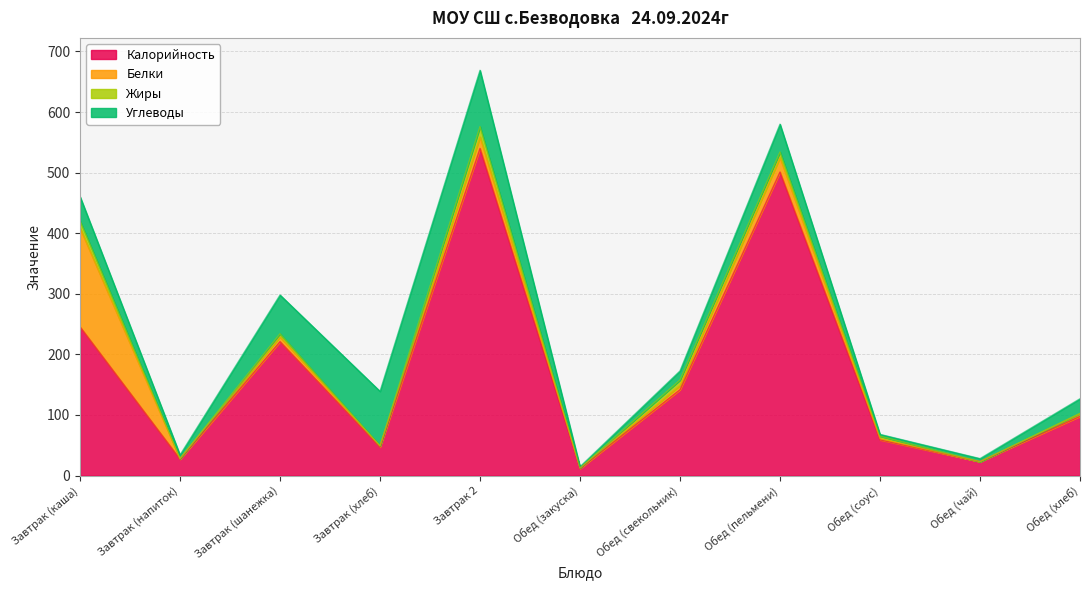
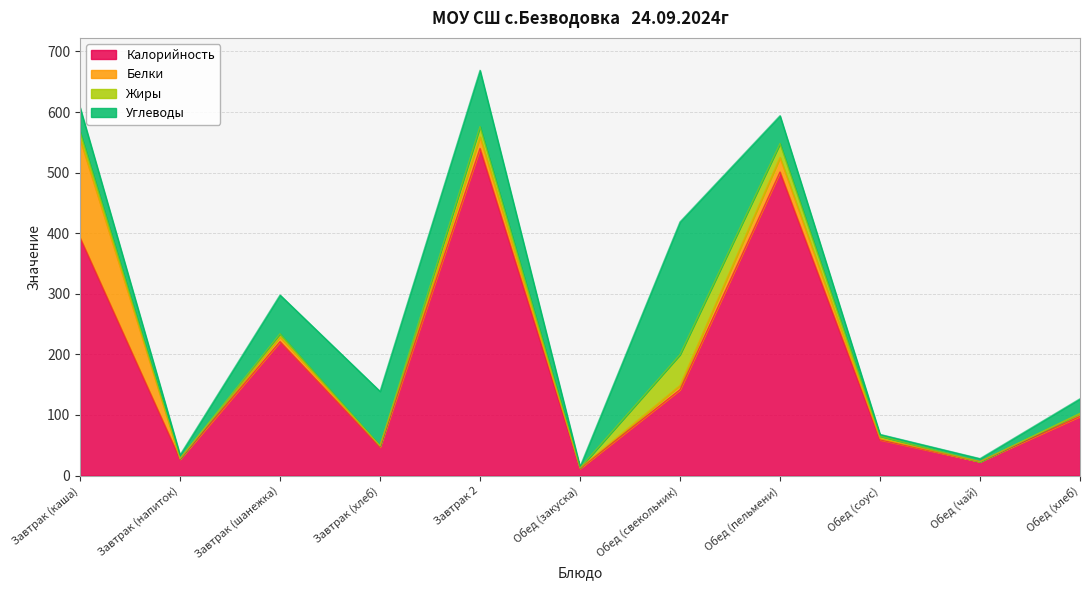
Калорийность, Завтрак (каша): 250 -> 390
Жиры, Обед (свекольник): 10 -> 50
Углеводы, Обед (свекольник): 20 -> 220
Жиры, Обед (пельмени): 10 -> 20
